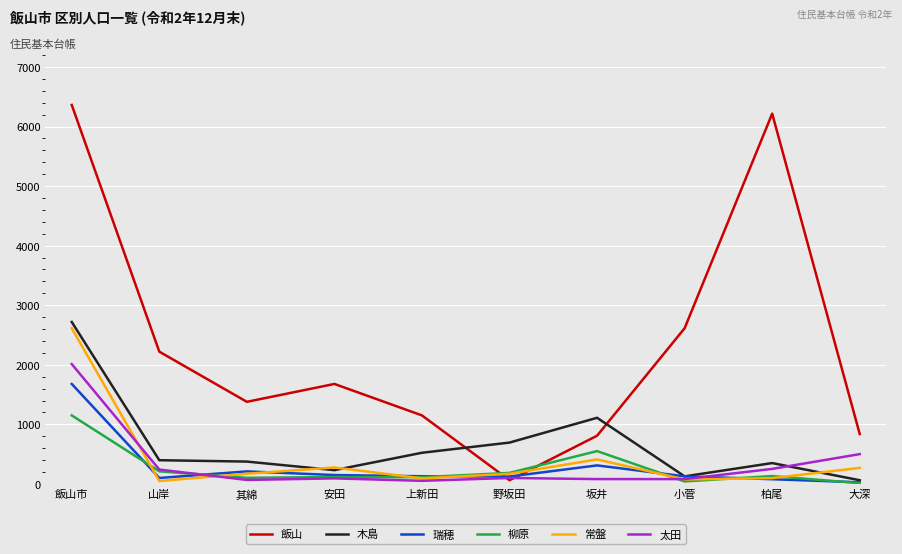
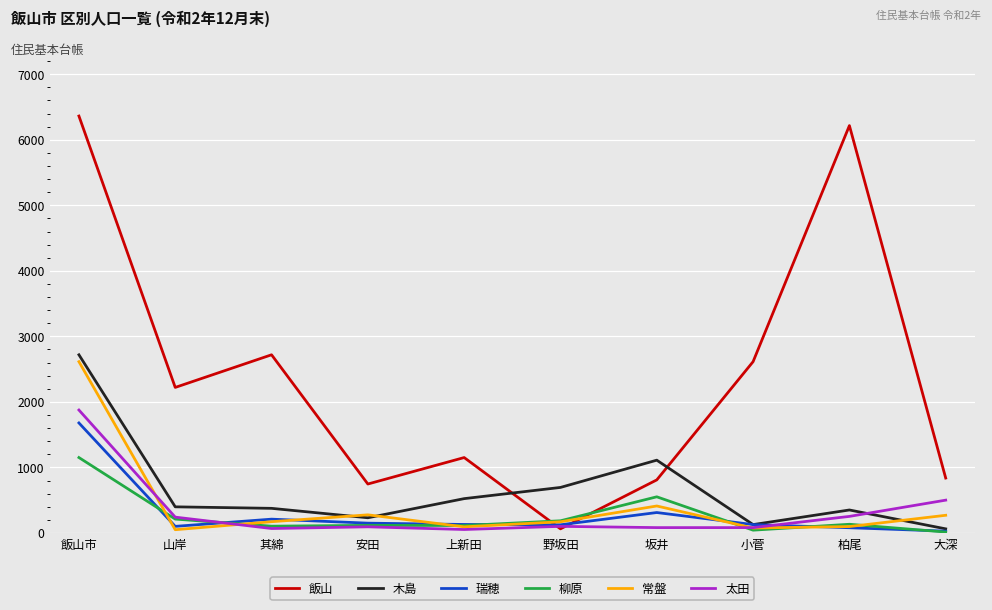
太田, 飯山市: 2000 -> 1900
飯山, 其綿: 1400 -> 2700
飯山, 安田: 1700 -> 700
